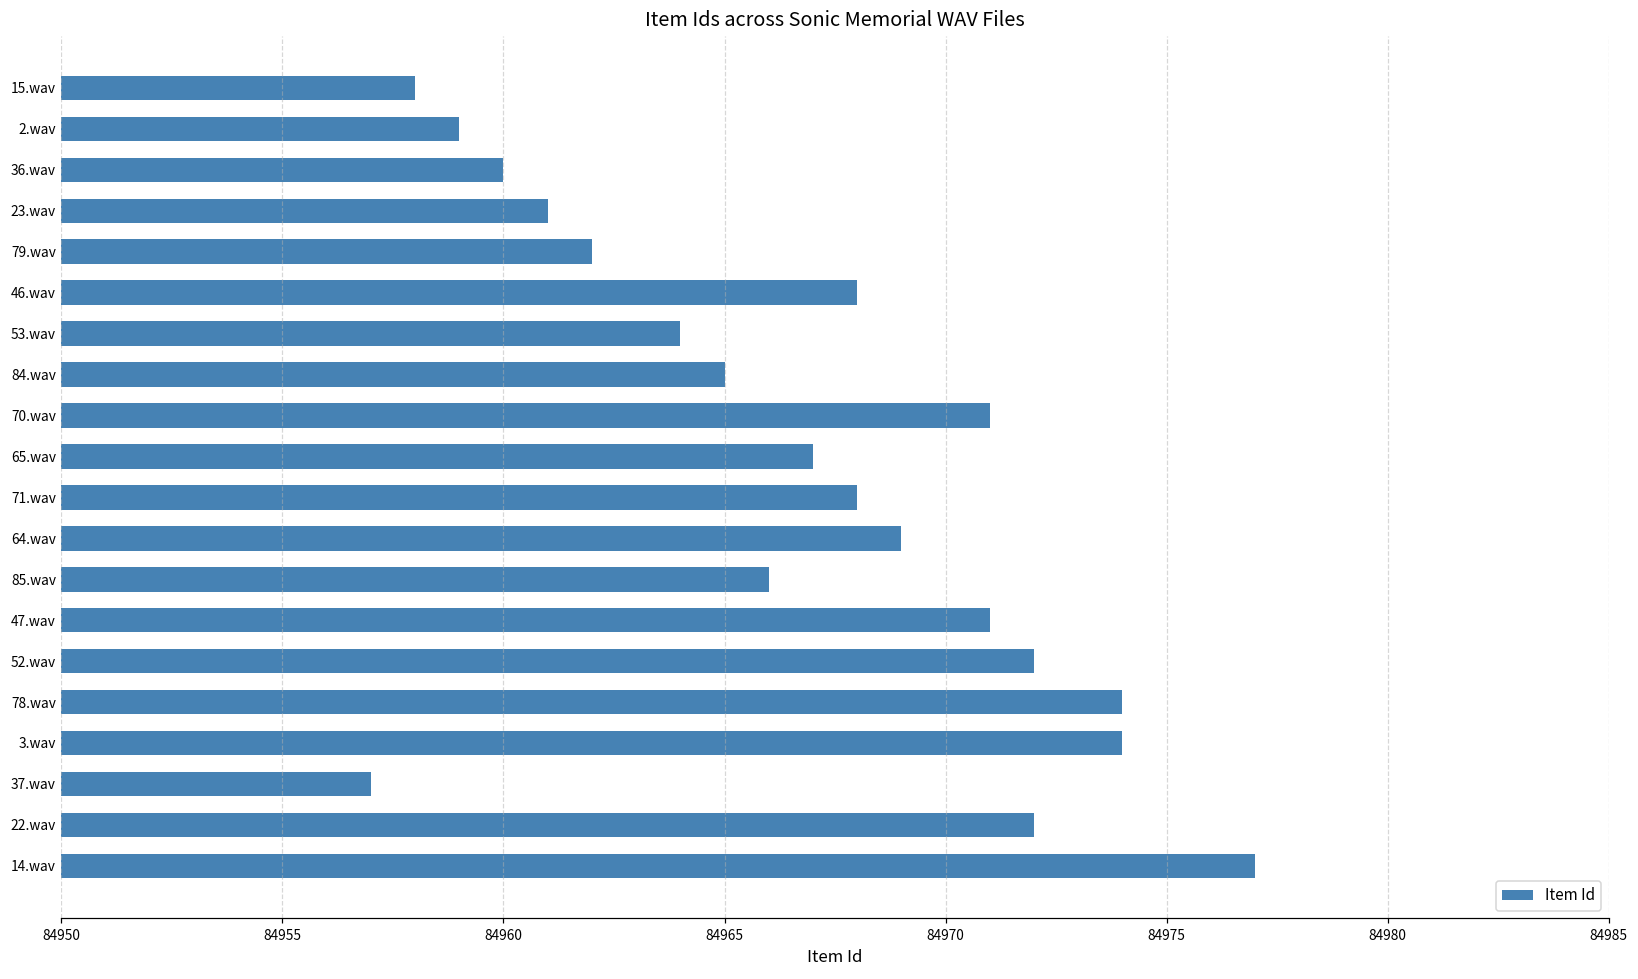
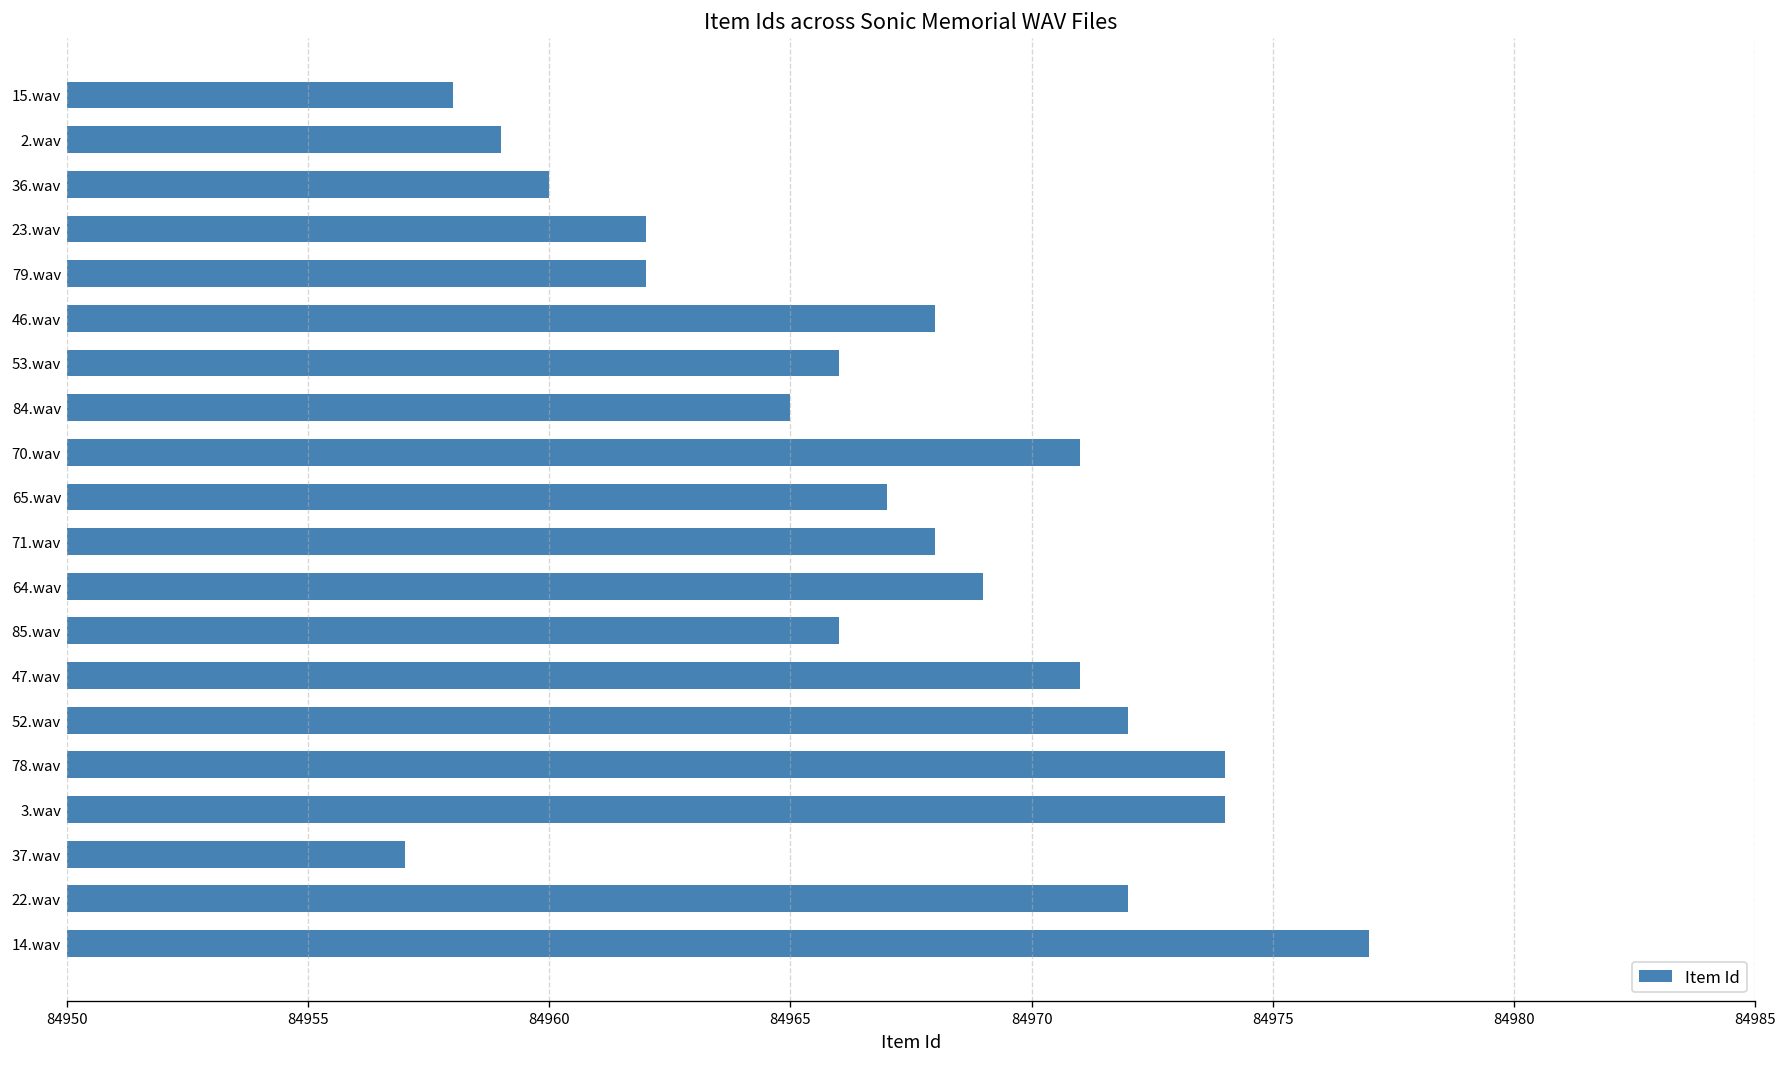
23.wav: 84961 -> 84962
53.wav: 84964 -> 84966
